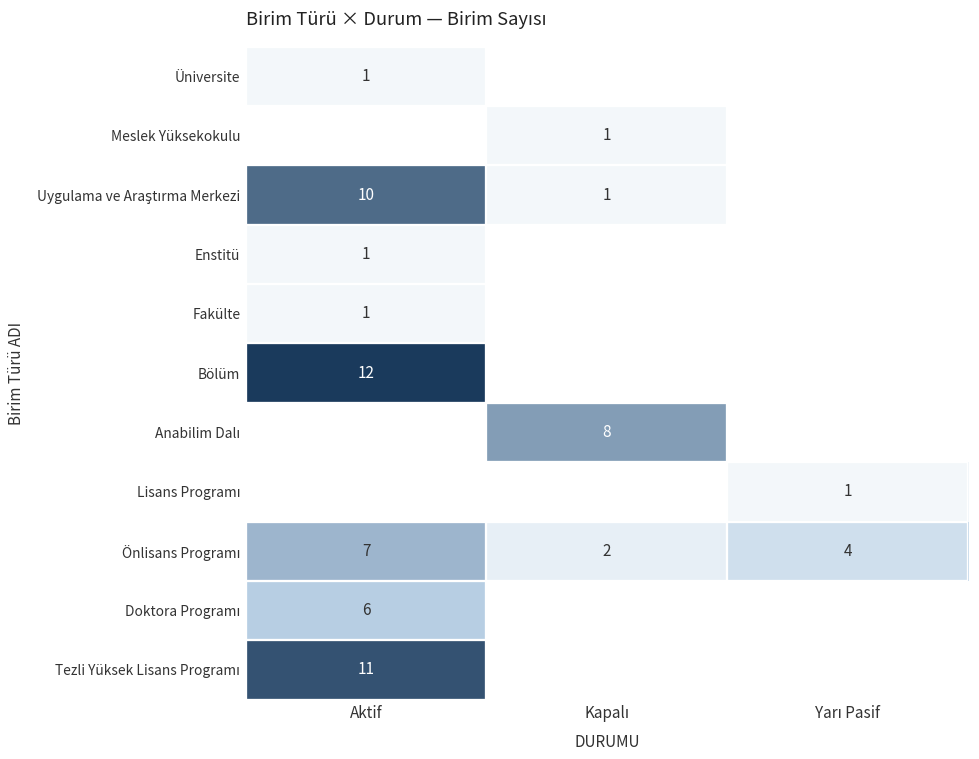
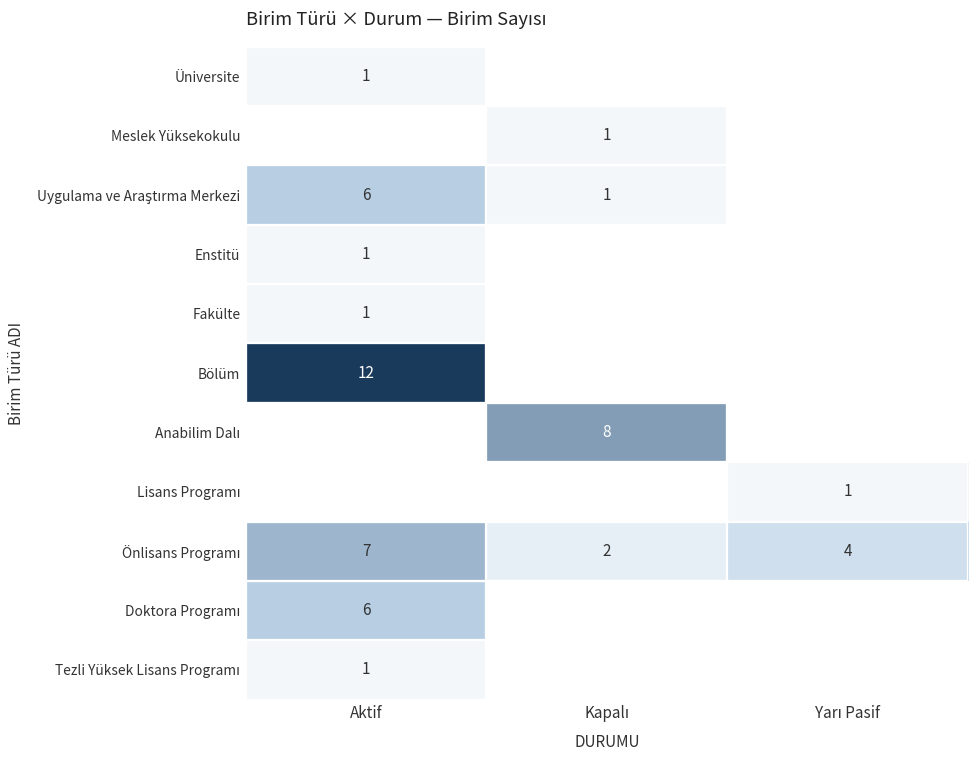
Uygulama ve Araştırma Merkezi, Aktif: 10 -> 6
Tezli Yüksek Lisans Programı, Aktif: 11 -> 1
